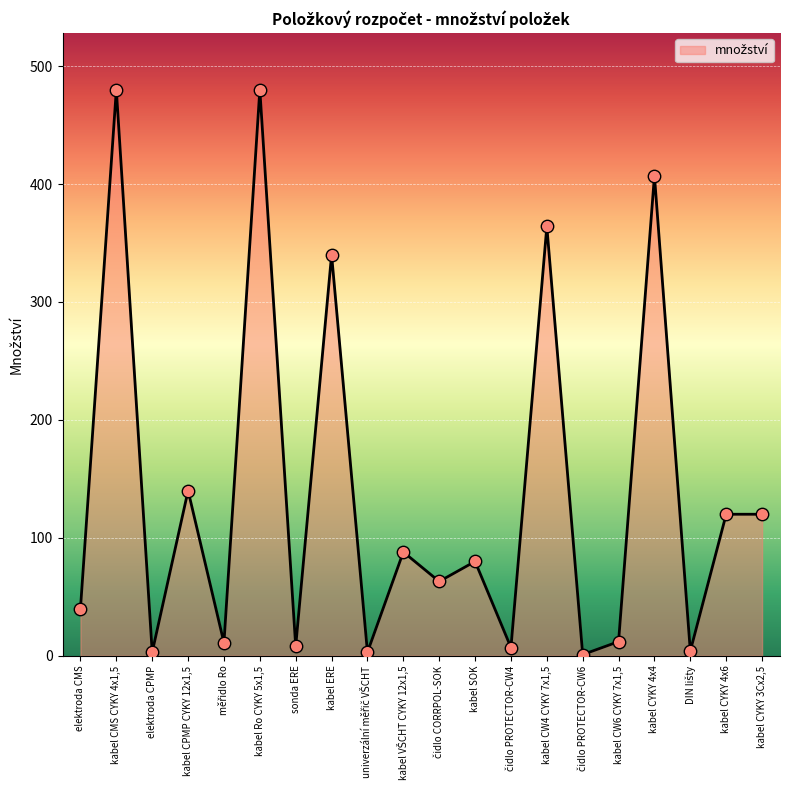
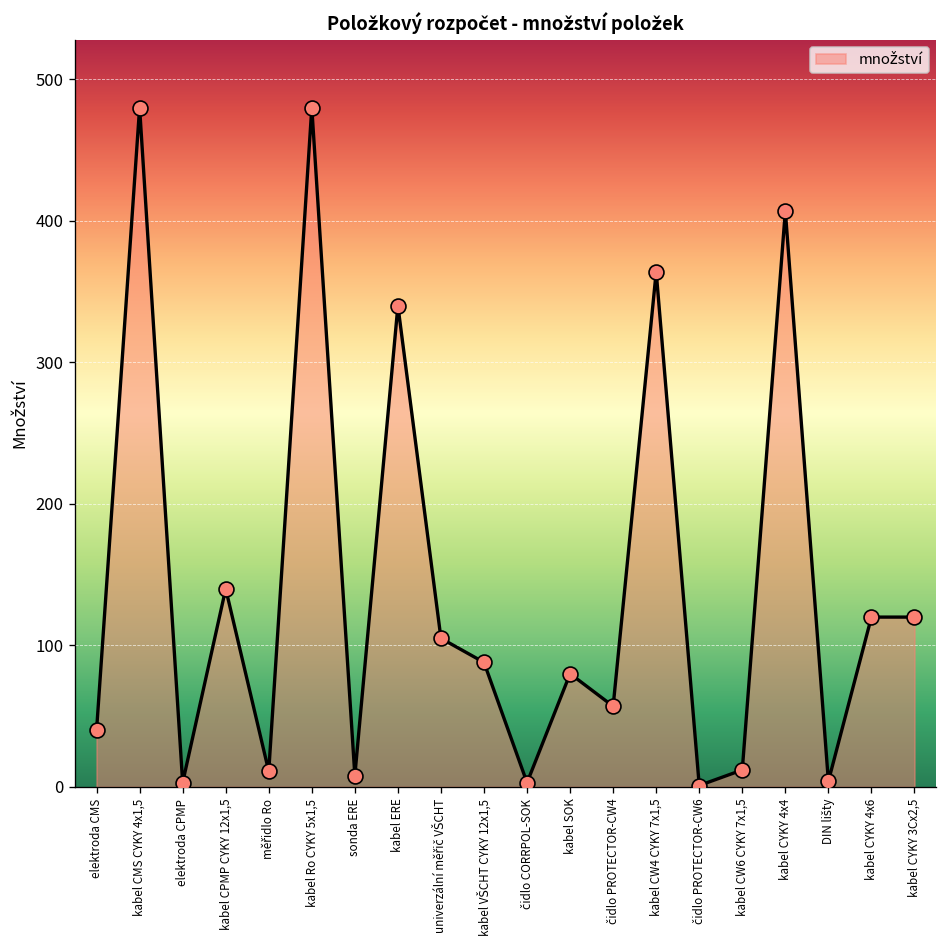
univerzální měřič VŠCHT: 3 -> 105
čidlo CORRPOL-SOK: 63 -> 3
čidlo PROTECTOR-CW4: 7 -> 57
